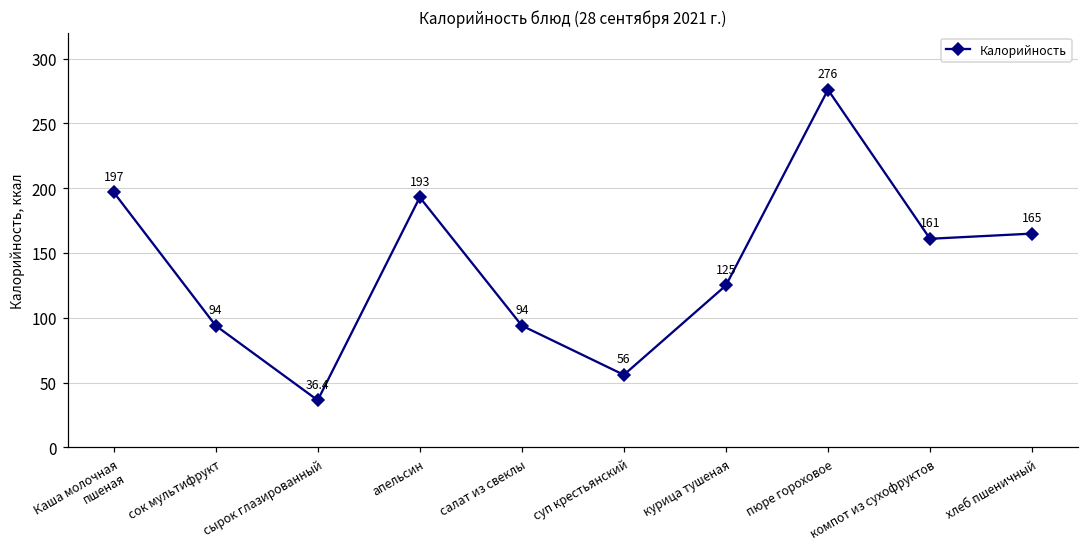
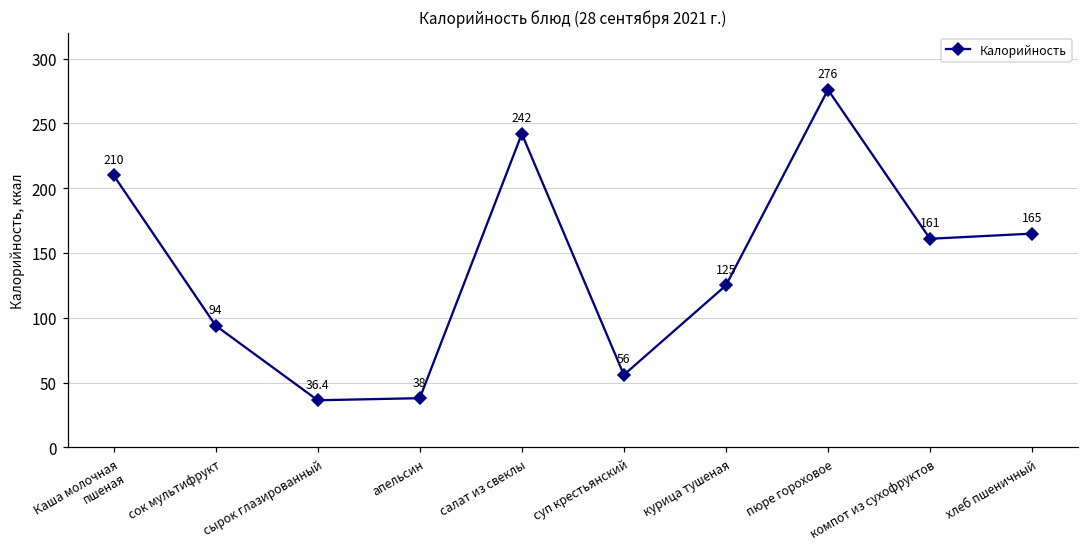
Каша молочная пшеная: 197 -> 210
апельсин: 193 -> 38
салат из свеклы: 94 -> 242
